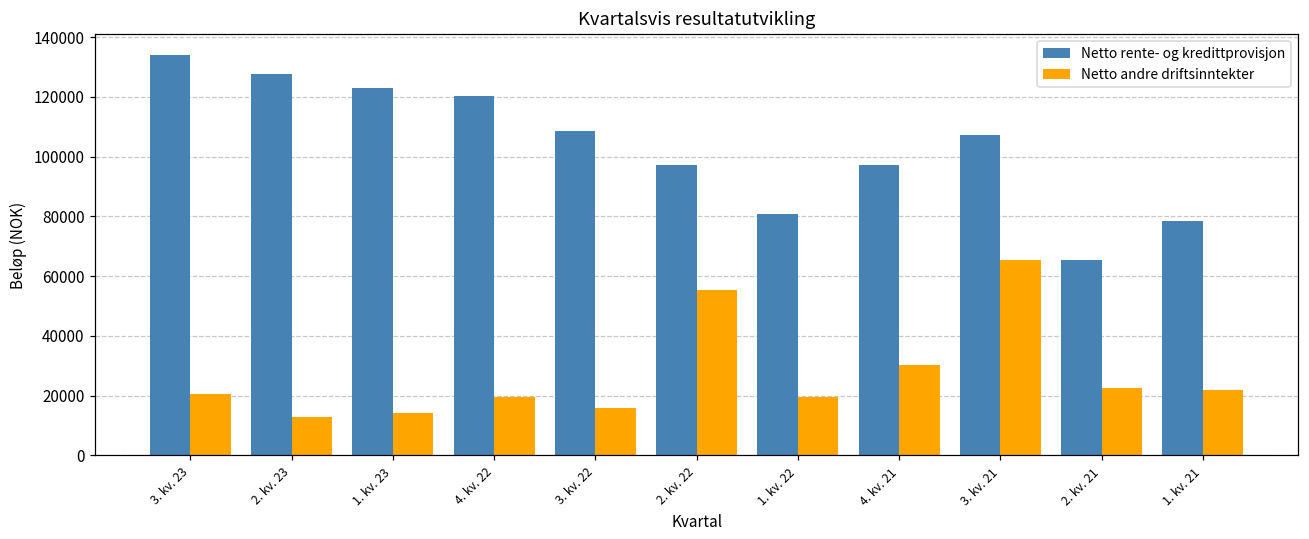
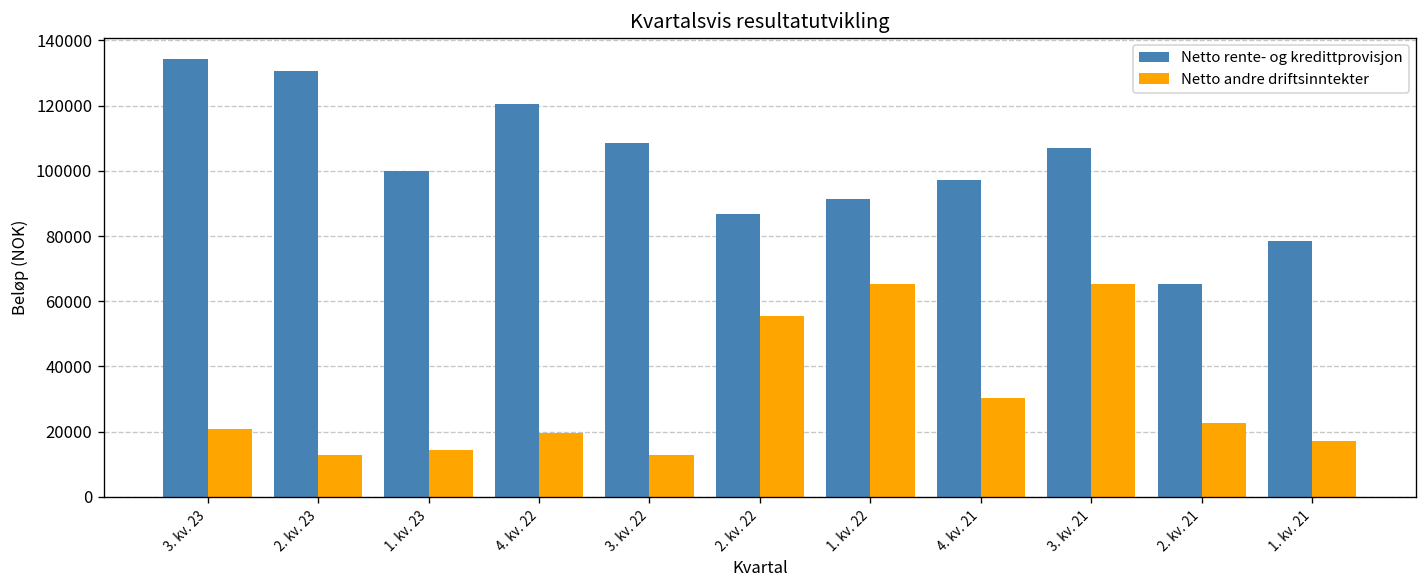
Netto rente- og kredittprovisjon, 2. kv. 23: 128000 -> 131000
Netto rente- og kredittprovisjon, 1. kv. 23: 123000 -> 100000
Netto andre driftsinntekter, 3. kv. 22: 16000 -> 13000
Netto rente- og kredittprovisjon, 2. kv. 22: 97000 -> 87000
Netto rente- og kredittprovisjon, 1. kv. 22: 81000 -> 91000
Netto andre driftsinntekter, 1. kv. 22: 20000 -> 65000
Netto andre driftsinntekter, 1. kv. 21: 22000 -> 17000
